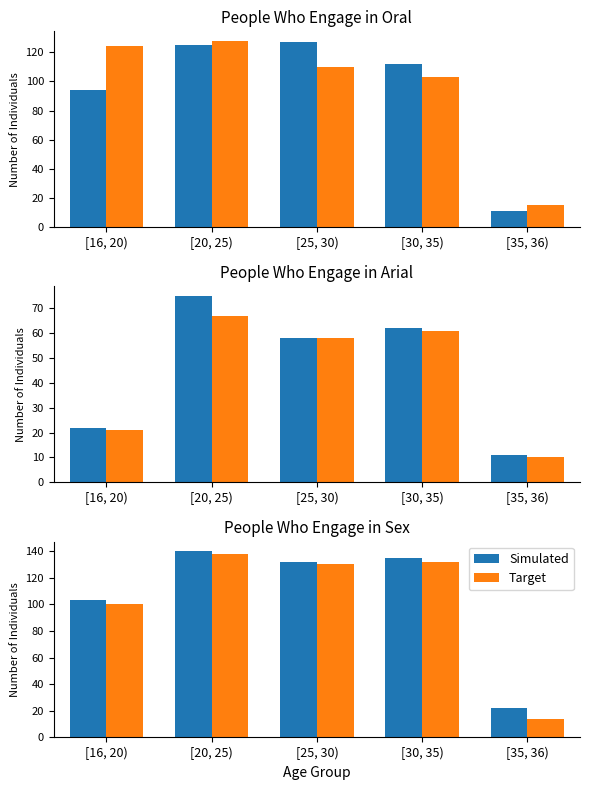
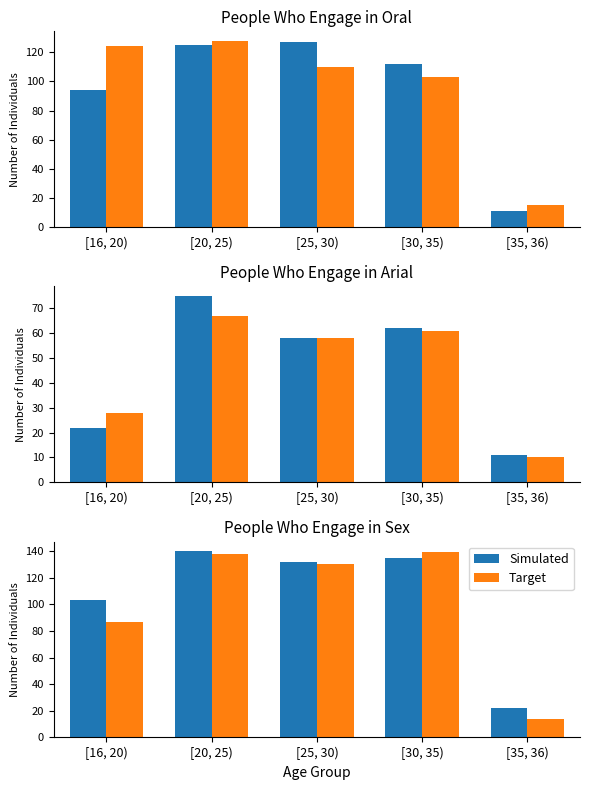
People Who Engage in Arial, Target, [16, 20): 21 -> 28
People Who Engage in Sex, Target, [16, 20): 100 -> 87
People Who Engage in Sex, Target, [30, 35): 132 -> 139
